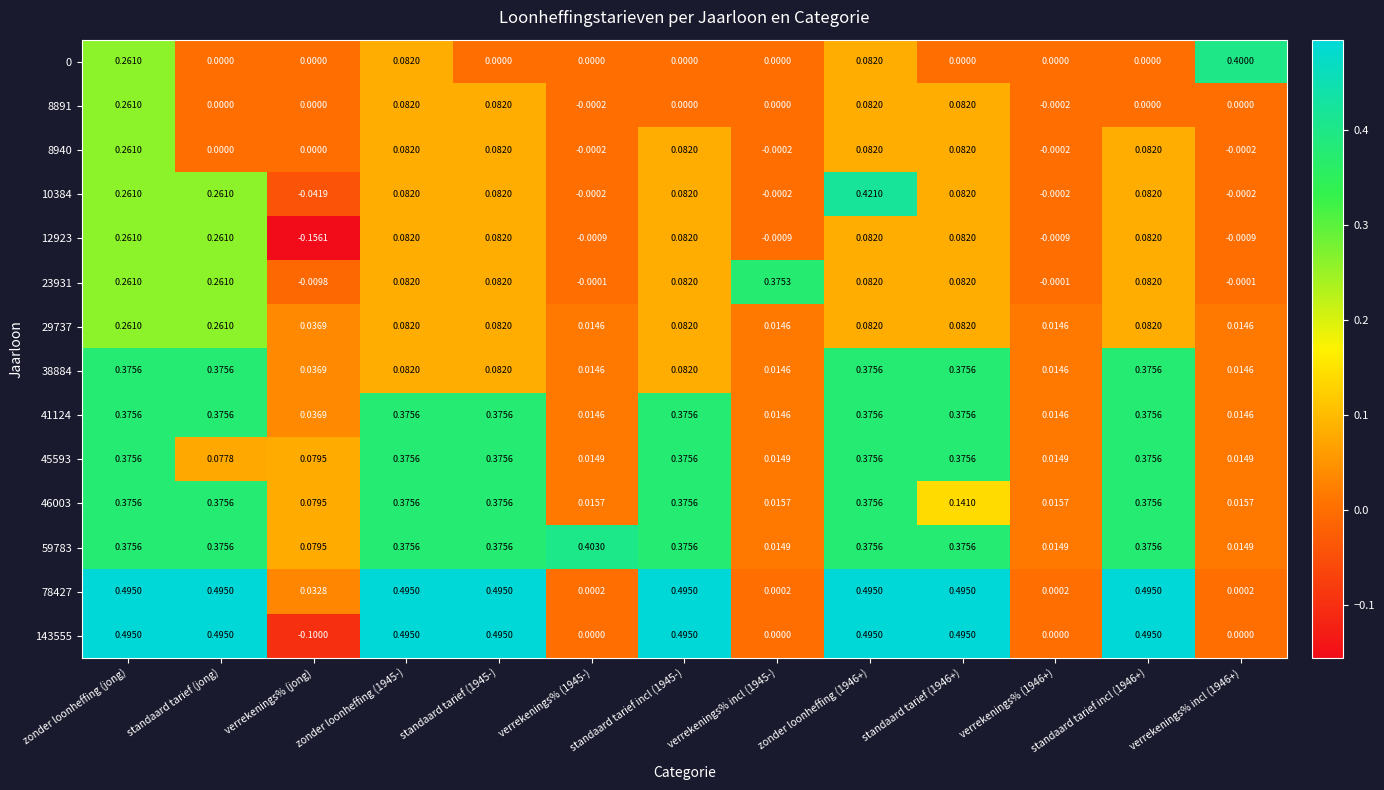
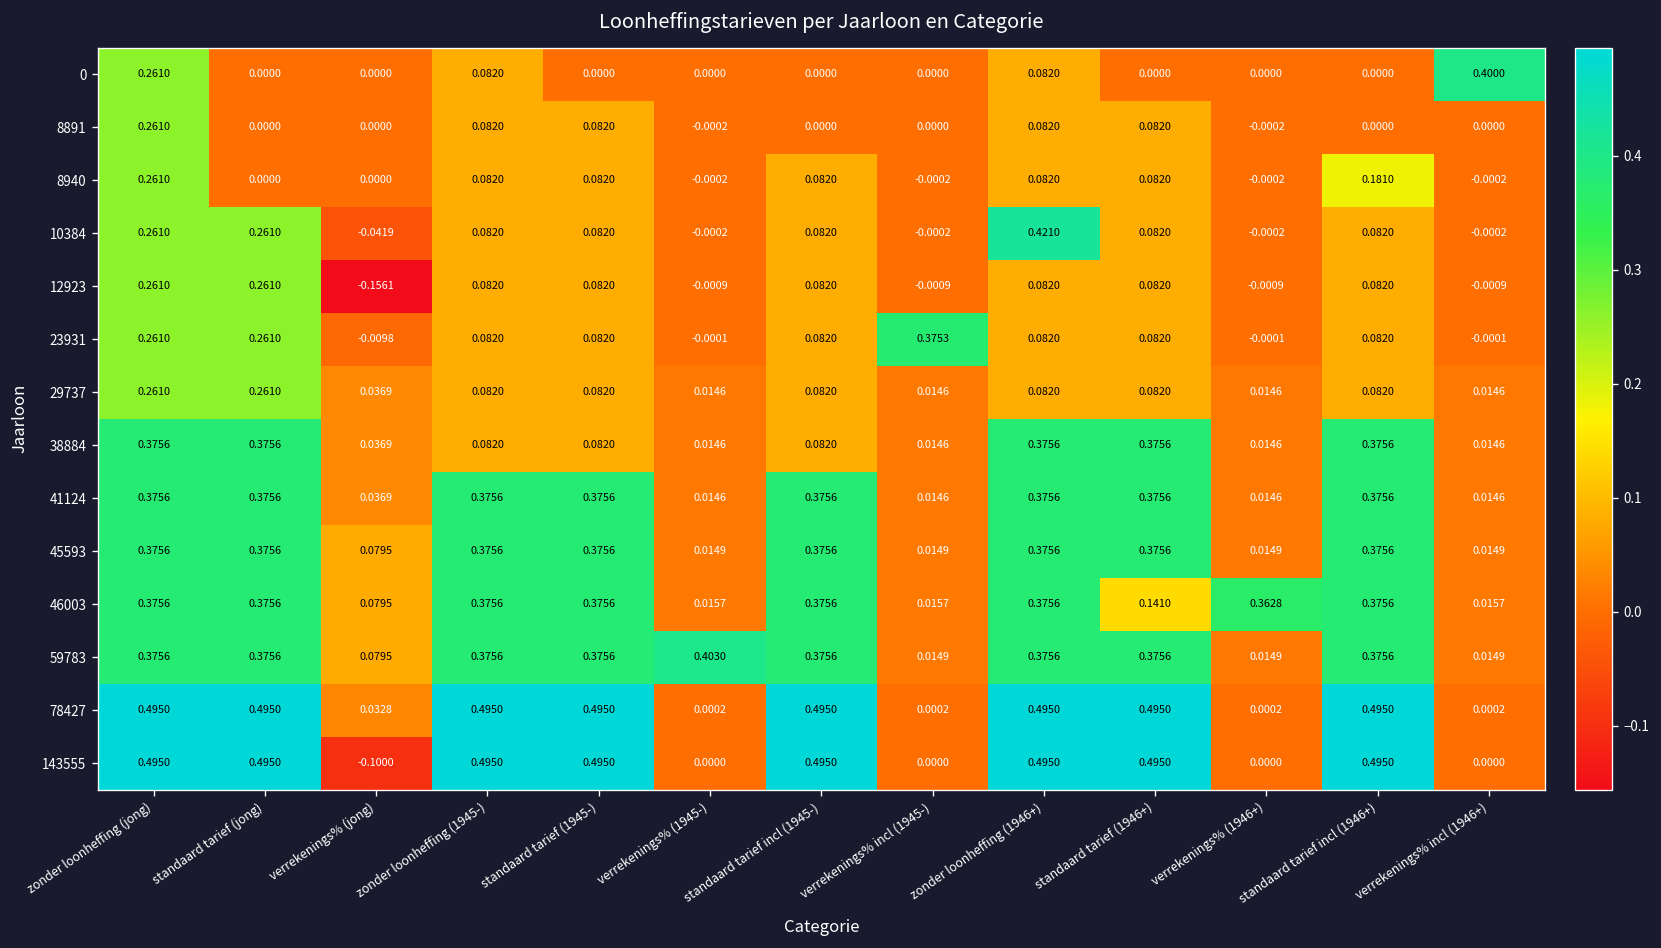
8940, standaard tarief incl (1946+): 0.0820 -> 0.1810
45593, standaard tarief (jong): 0.0778 -> 0.3756
46003, verrekenings% (1946+): 0.0157 -> 0.3628
